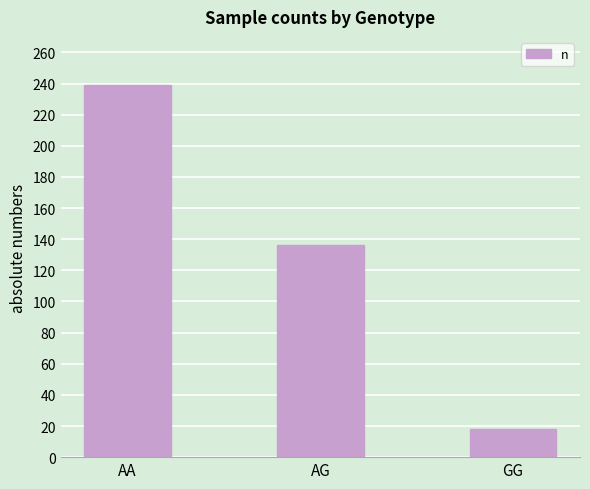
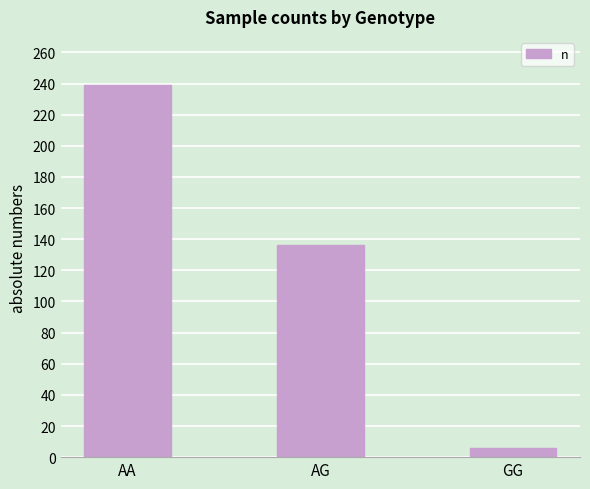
GG: 18 -> 6
